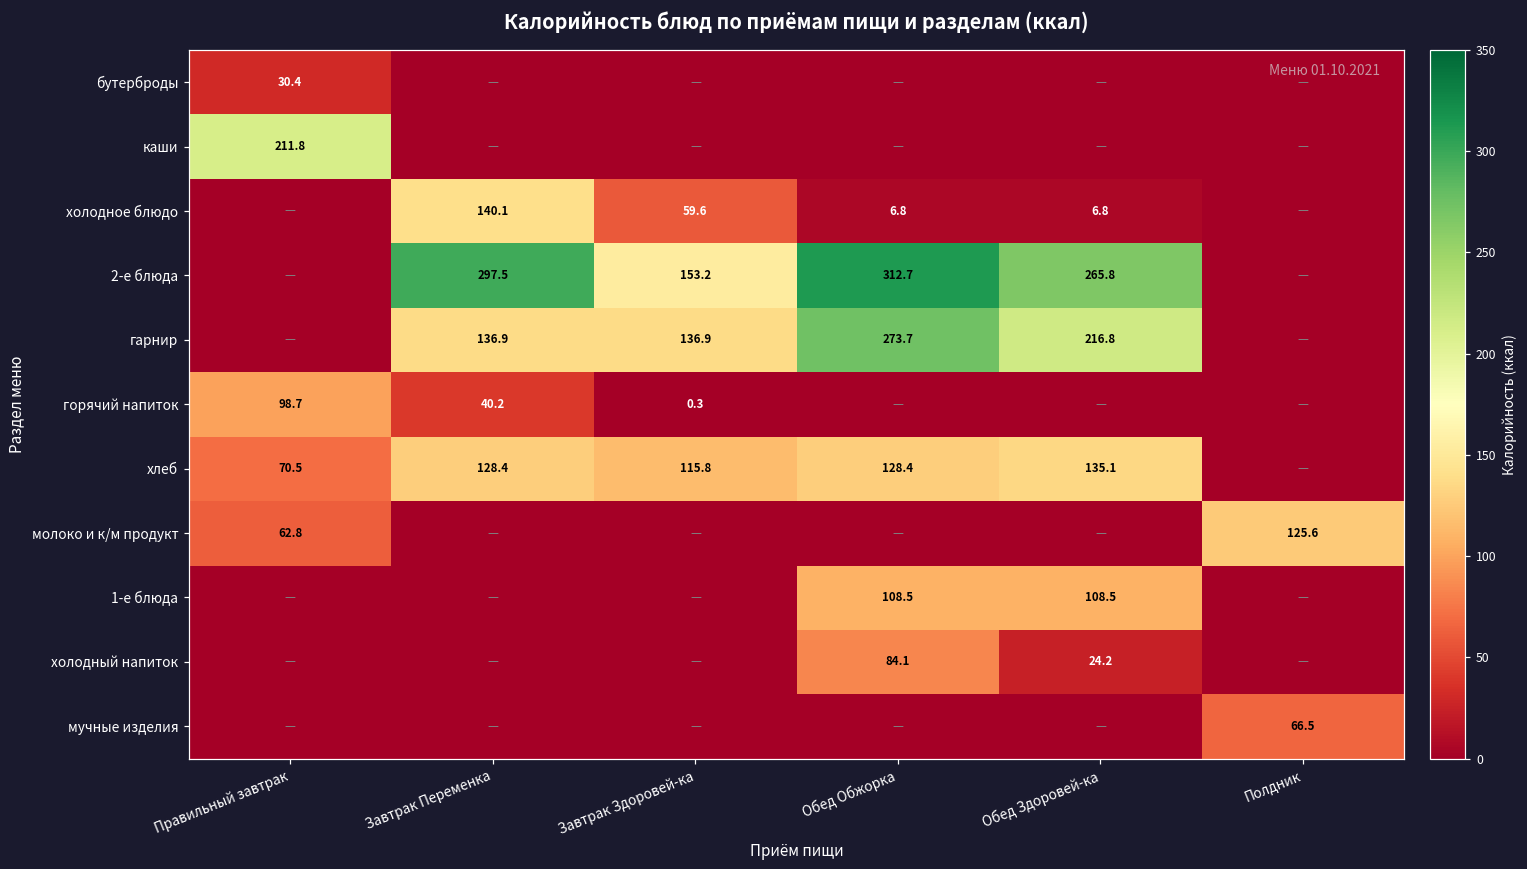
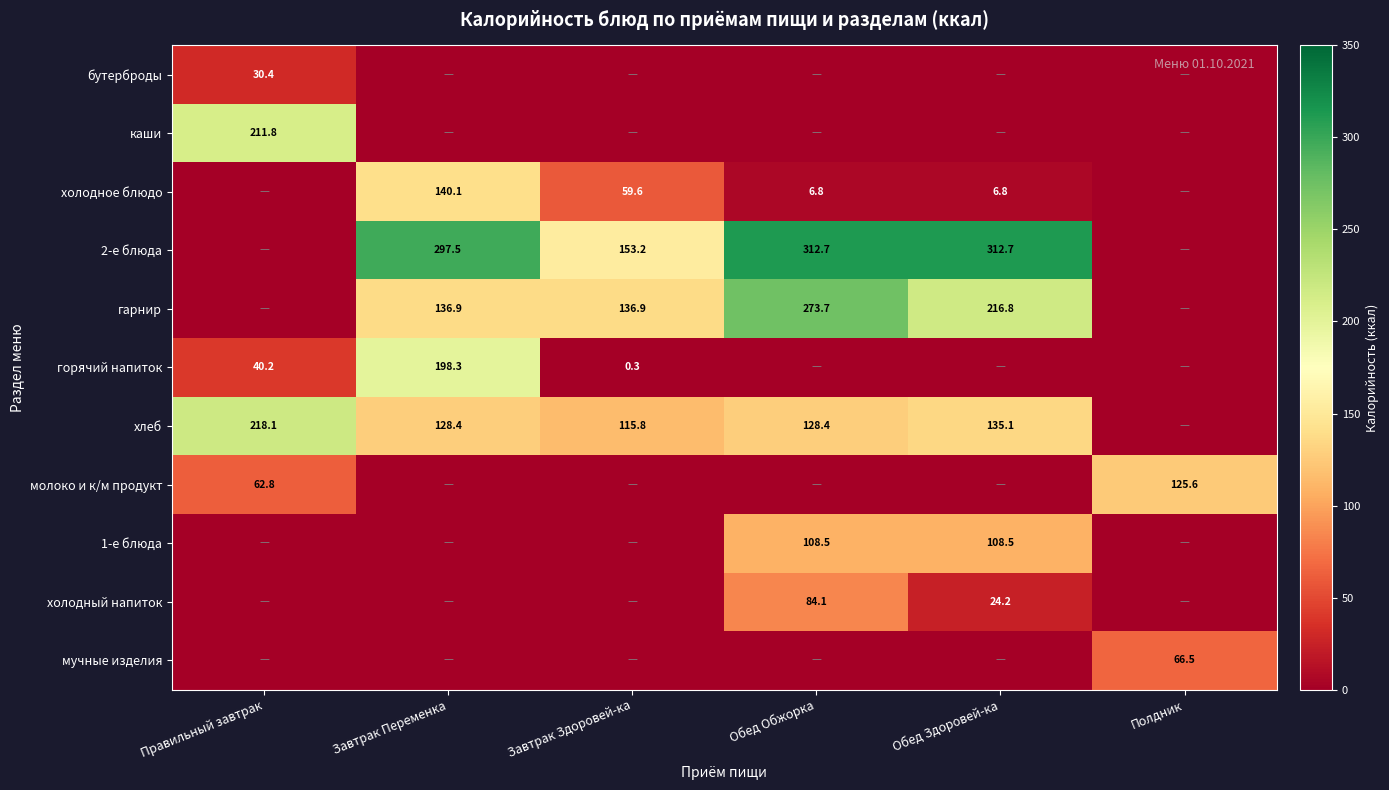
2-е блюда, Обед Здоровей-ка: 265.8 -> 312.7
горячий напиток, Правильный завтрак: 98.7 -> 40.2
горячий напиток, Завтрак Переменка: 40.2 -> 198.3
хлеб, Правильный завтрак: 70.5 -> 218.1
